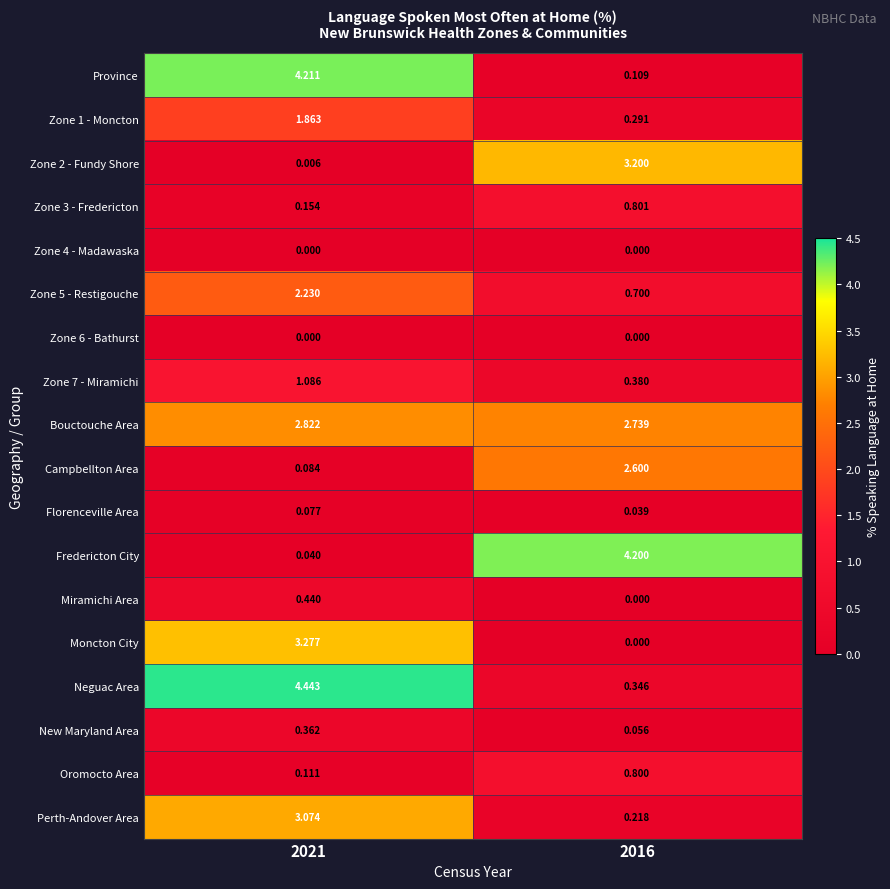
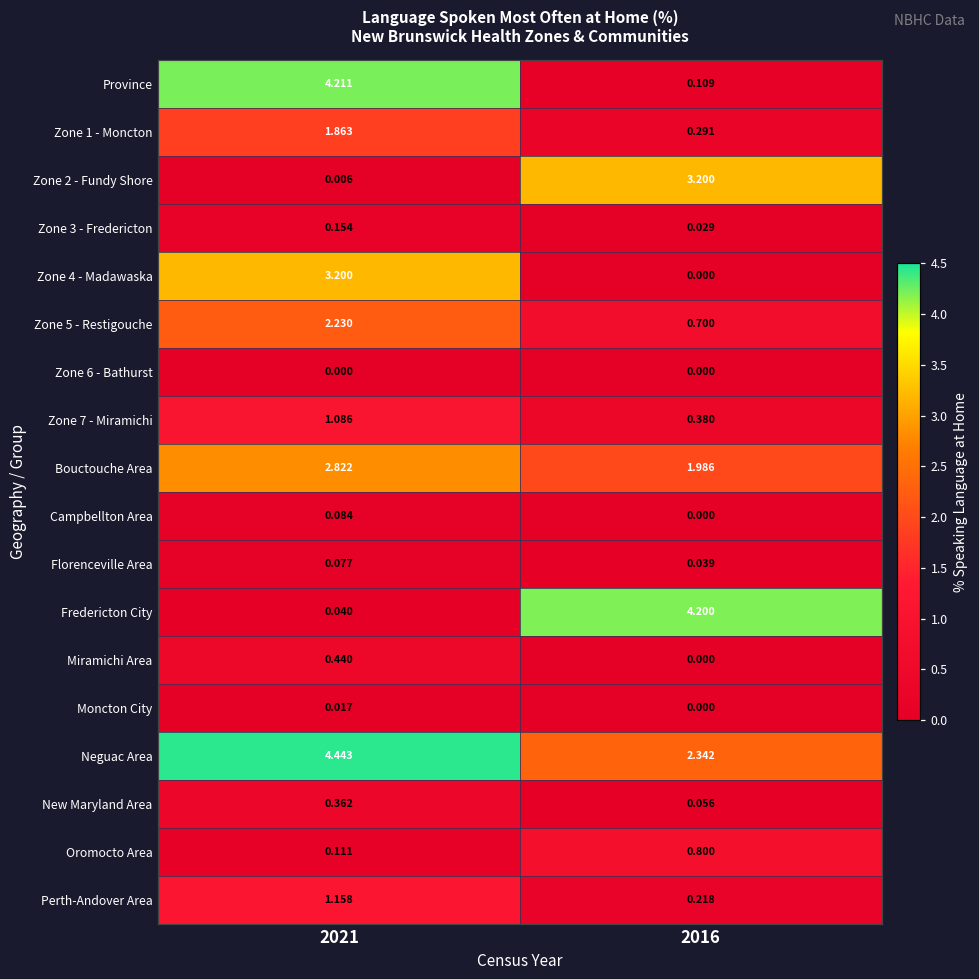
Zone 3 - Fredericton, 2016: 0.801 -> 0.029
Zone 4 - Madawaska, 2021: 0.000 -> 3.200
Bouctouche Area, 2016: 2.739 -> 1.986
Campbellton Area, 2016: 2.600 -> 0.000
Moncton City, 2021: 3.277 -> 0.017
Neguac Area, 2016: 0.346 -> 2.342
Perth-Andover Area, 2021: 3.074 -> 1.158
